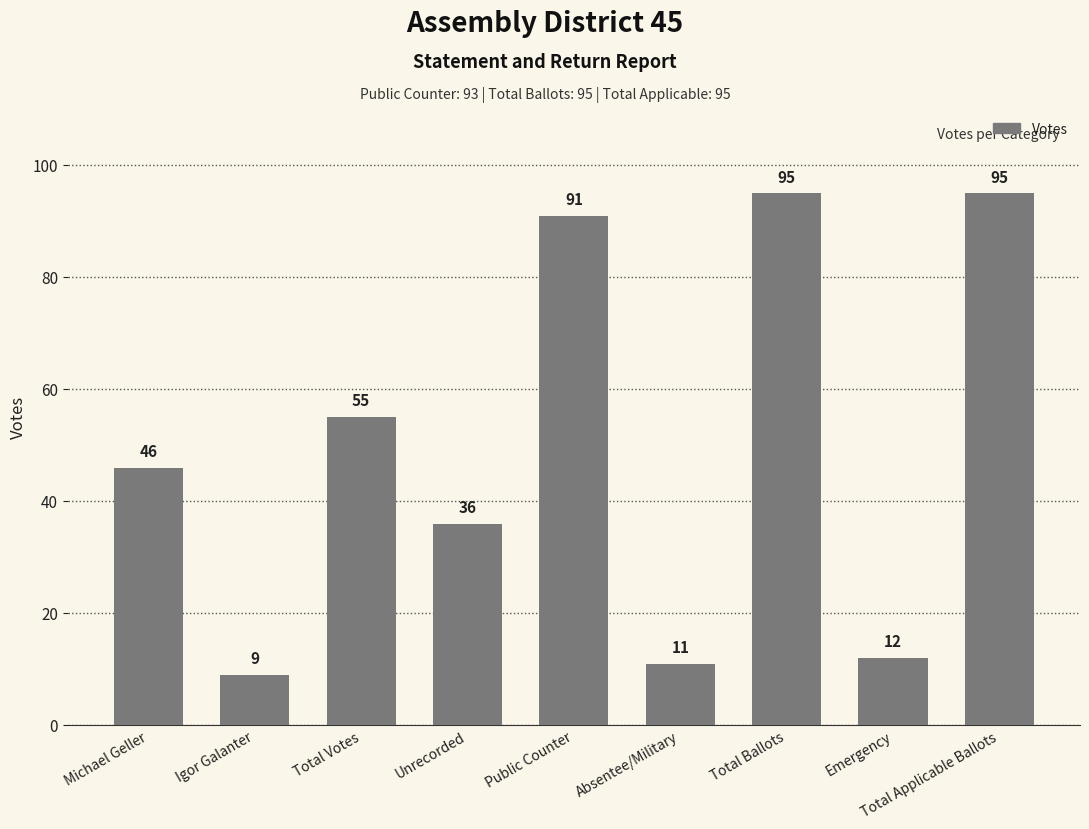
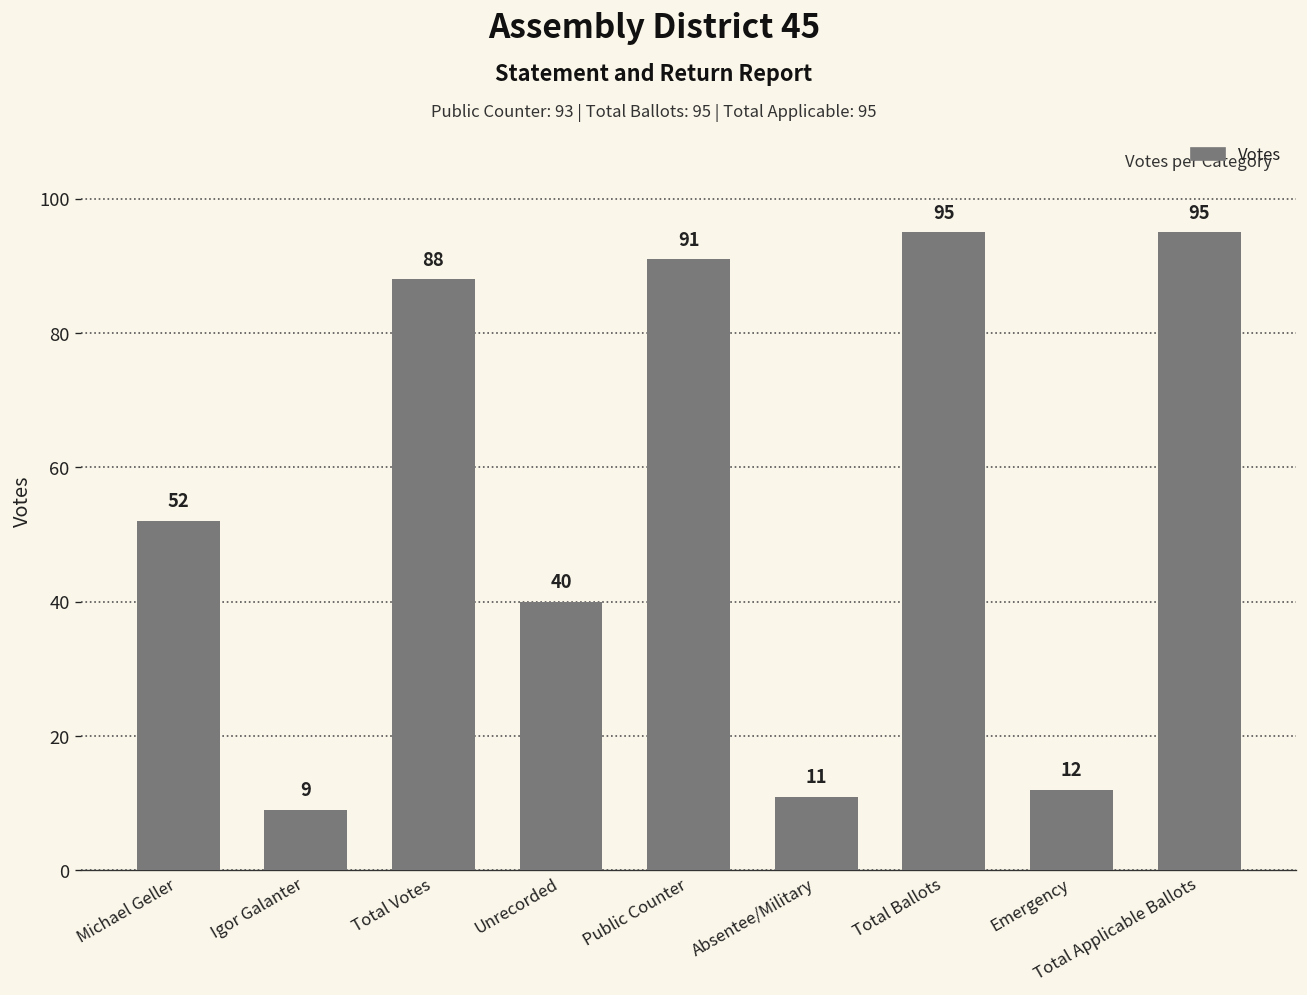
Michael Geller: 46 -> 52
Total Votes: 55 -> 88
Unrecorded: 36 -> 40
